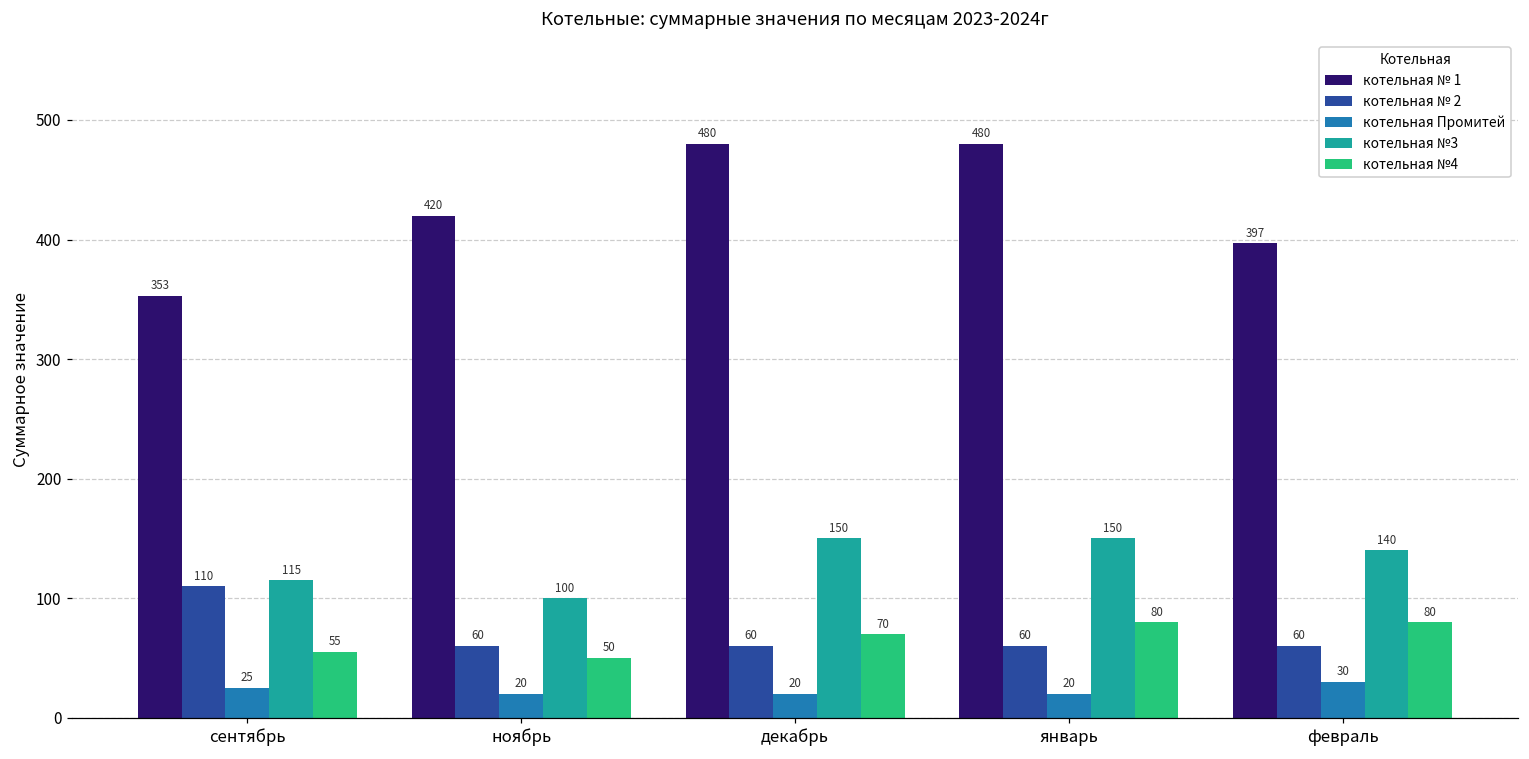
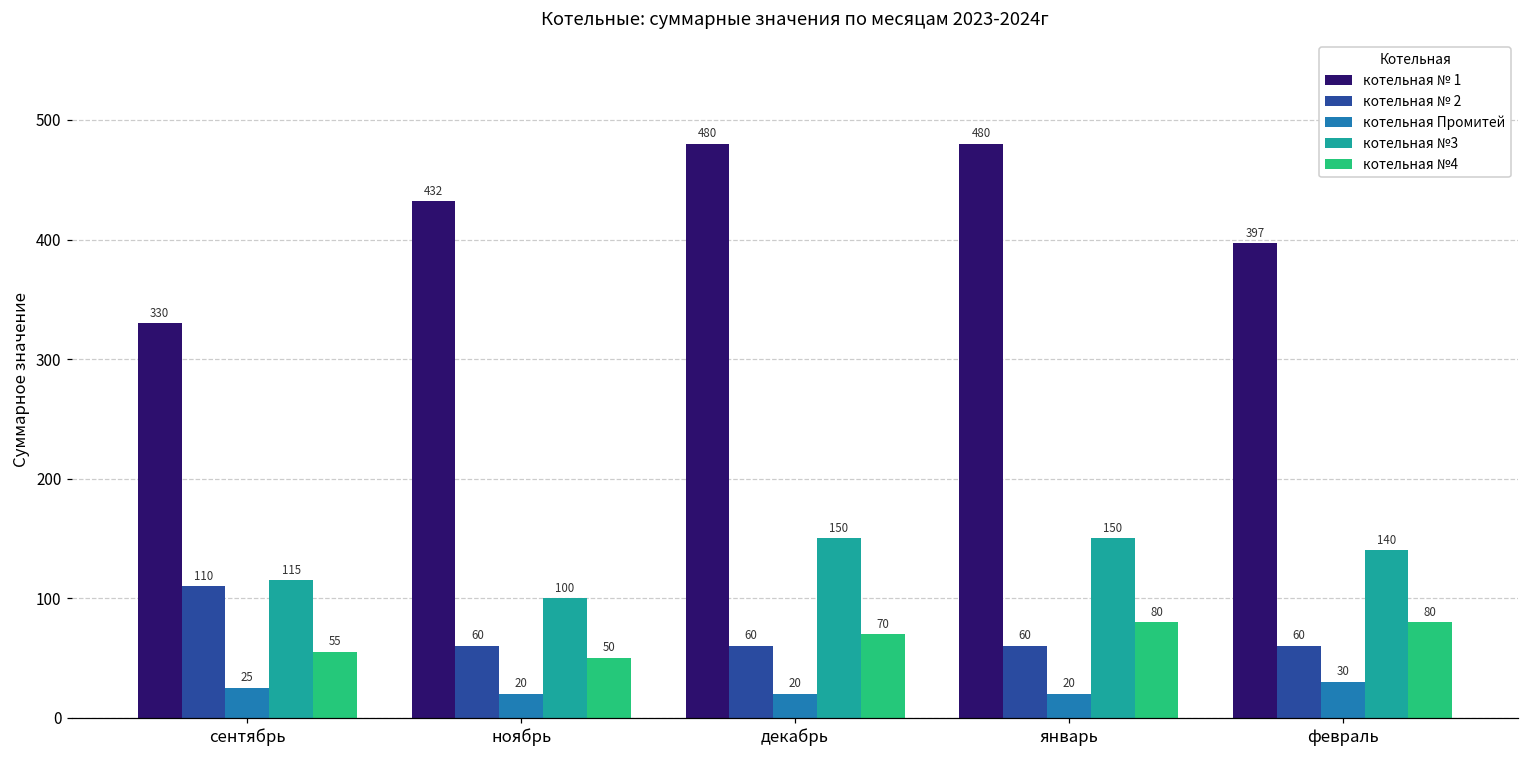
котельная № 1, сентябрь: 353 -> 330
котельная № 1, ноябрь: 420 -> 432
